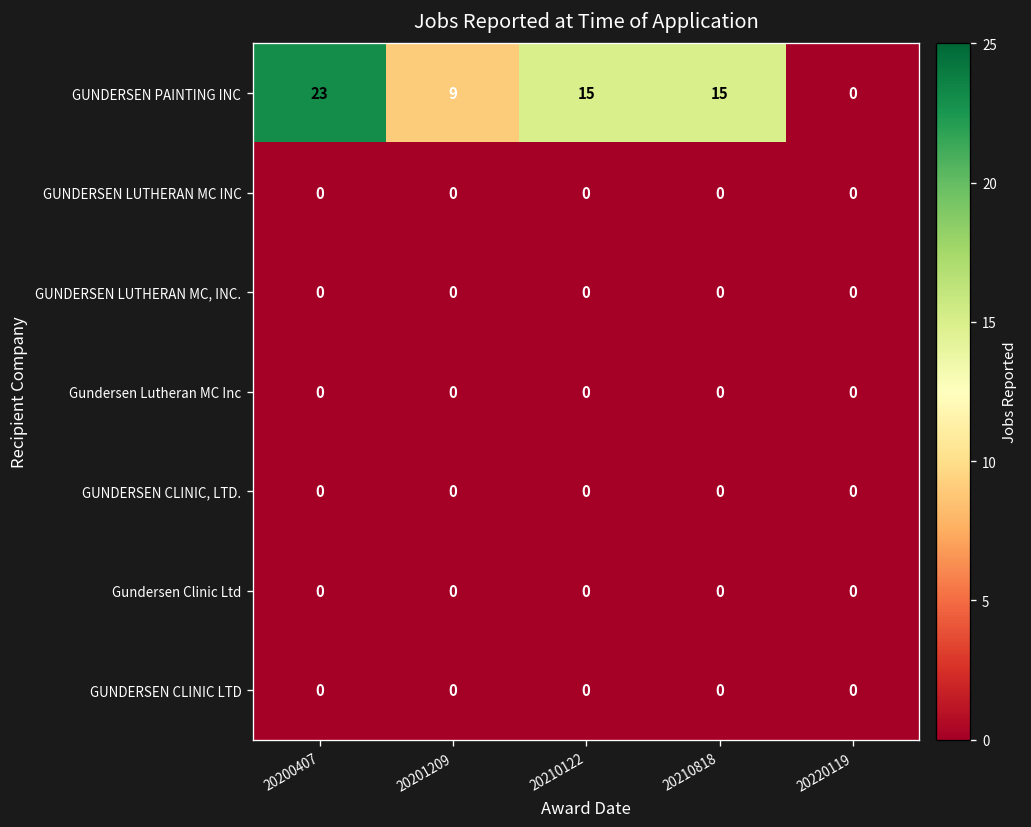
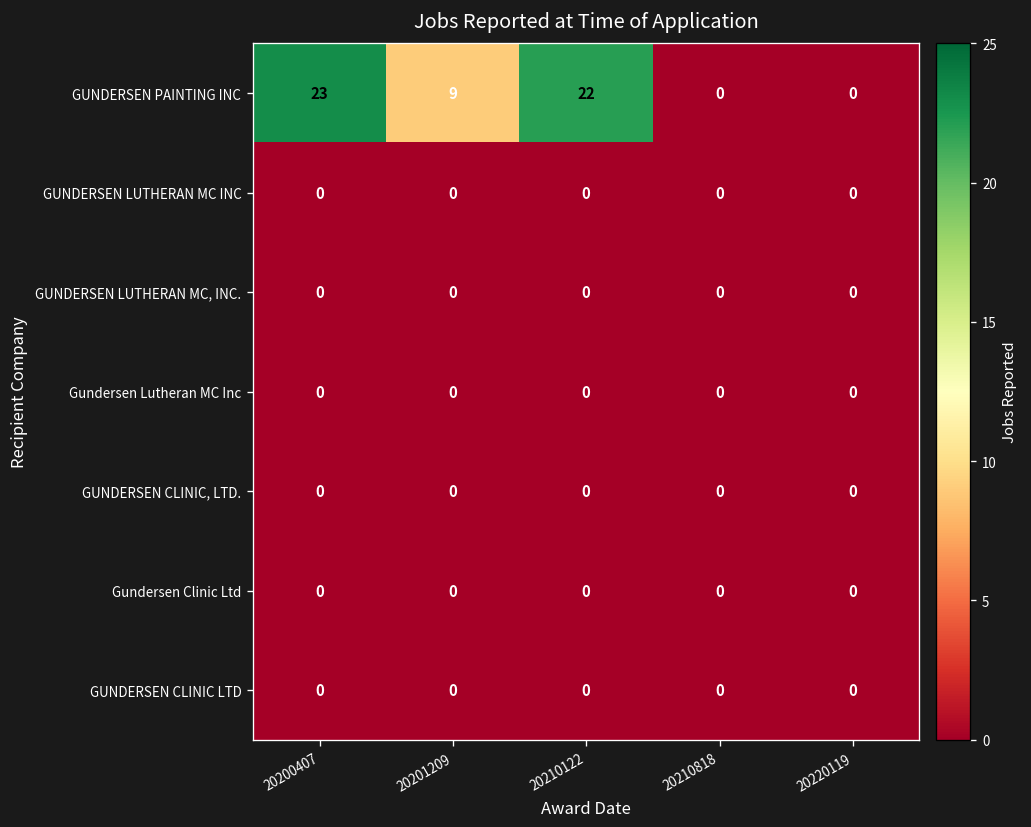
GUNDERSEN PAINTING INC, 20210122: 15 -> 22
GUNDERSEN PAINTING INC, 20210818: 15 -> 0
